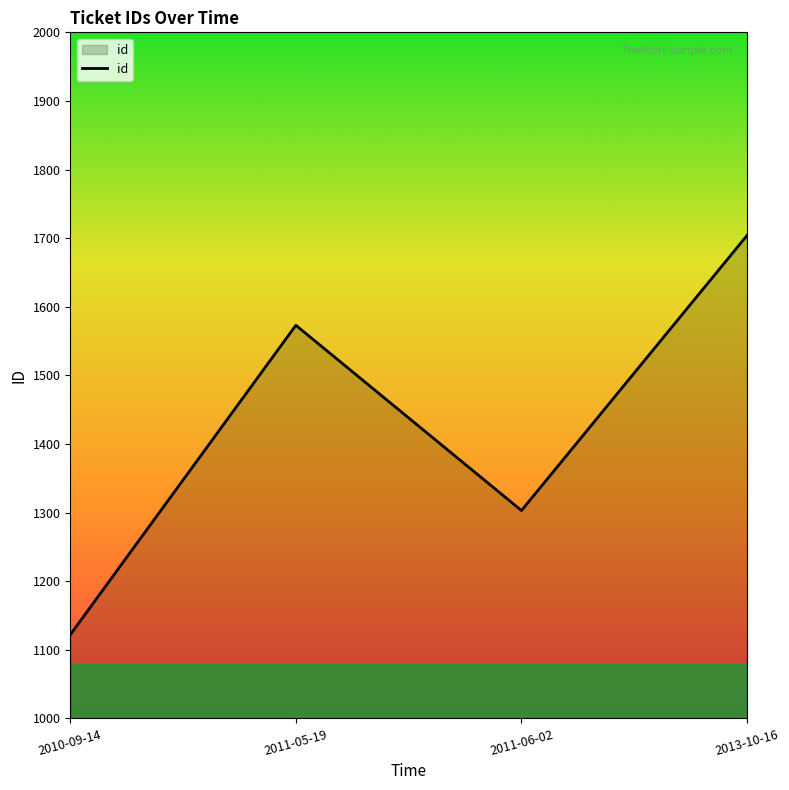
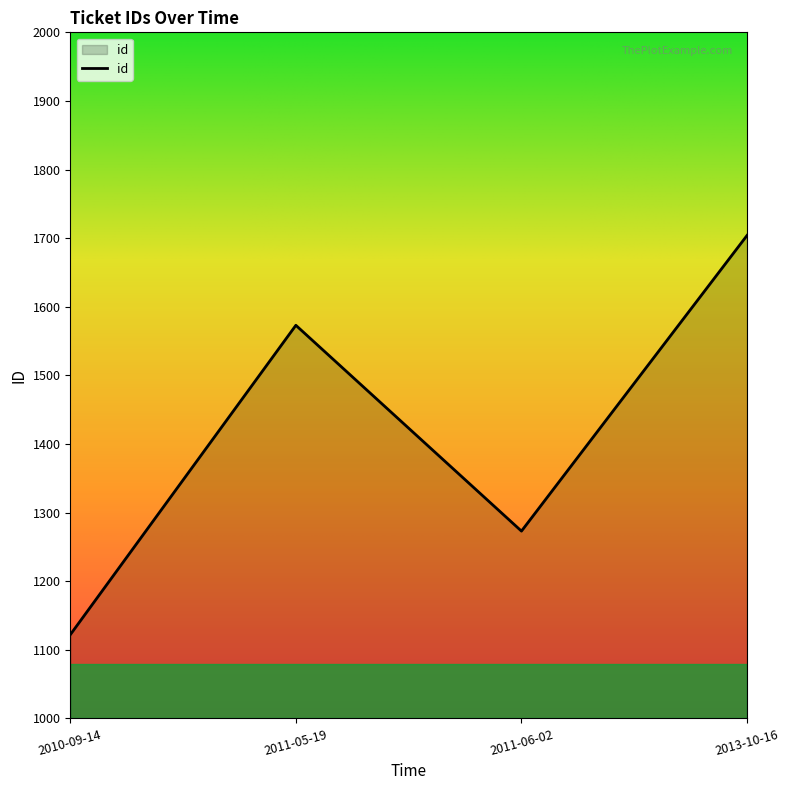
2011-06-02: 1300 -> 1270
